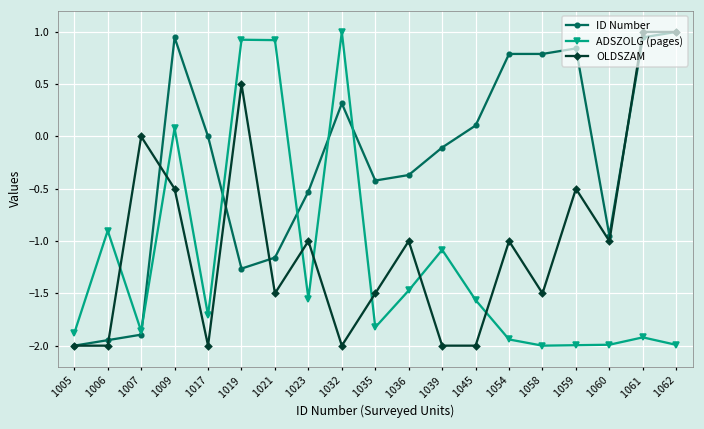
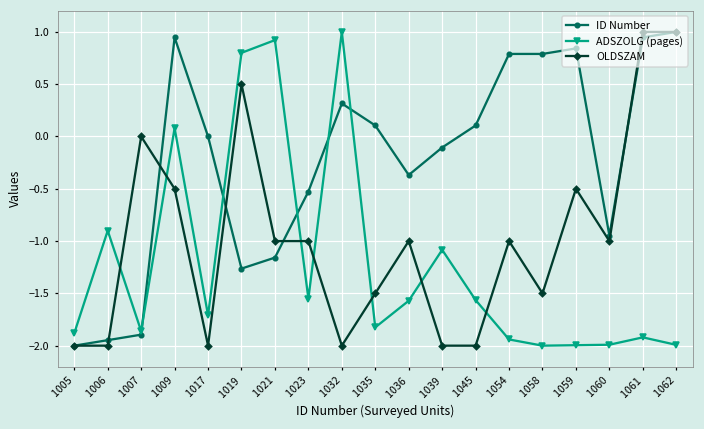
ADSZOLG (pages), 1019: 0.9 -> 0.8
OLDSZAM, 1021: -1.5 -> -1.0
ID Number, 1035: -0.4 -> 0.1
ADSZOLG (pages), 1036: -1.5 -> -1.6
